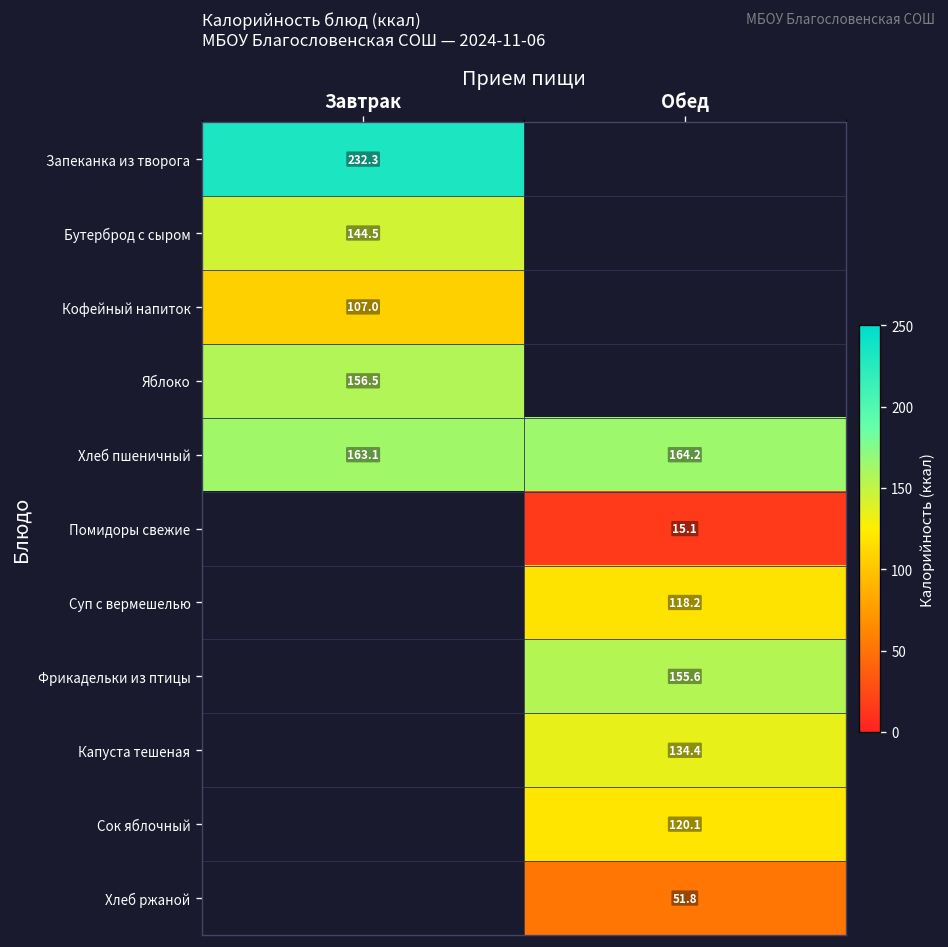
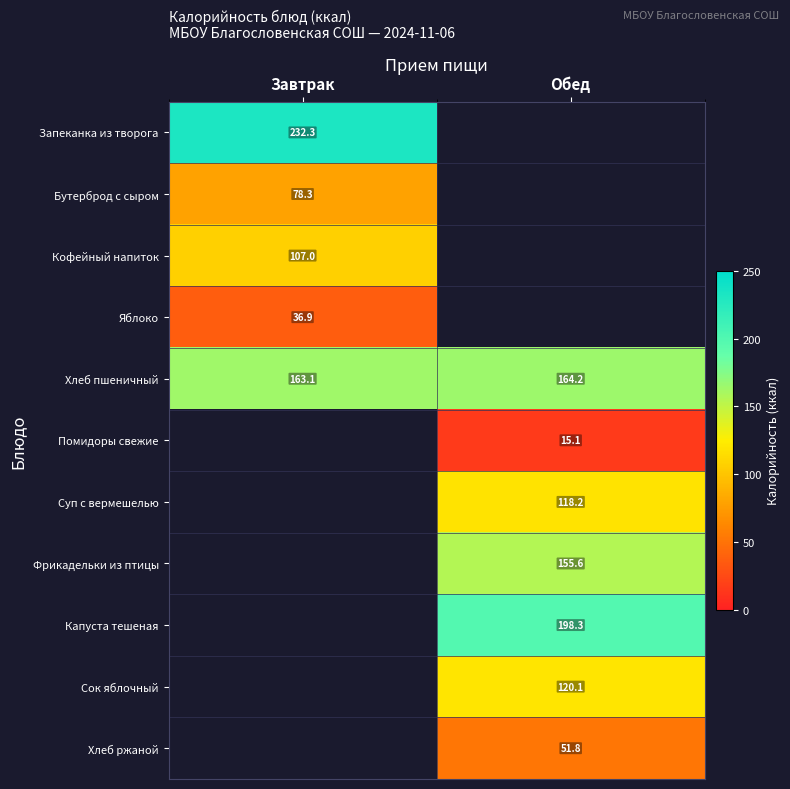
Бутерброд с сыром, Завтрак: 144.5 -> 78.3
Яблоко, Завтрак: 156.5 -> 36.9
Капуста тешеная, Обед: 134.4 -> 198.3
